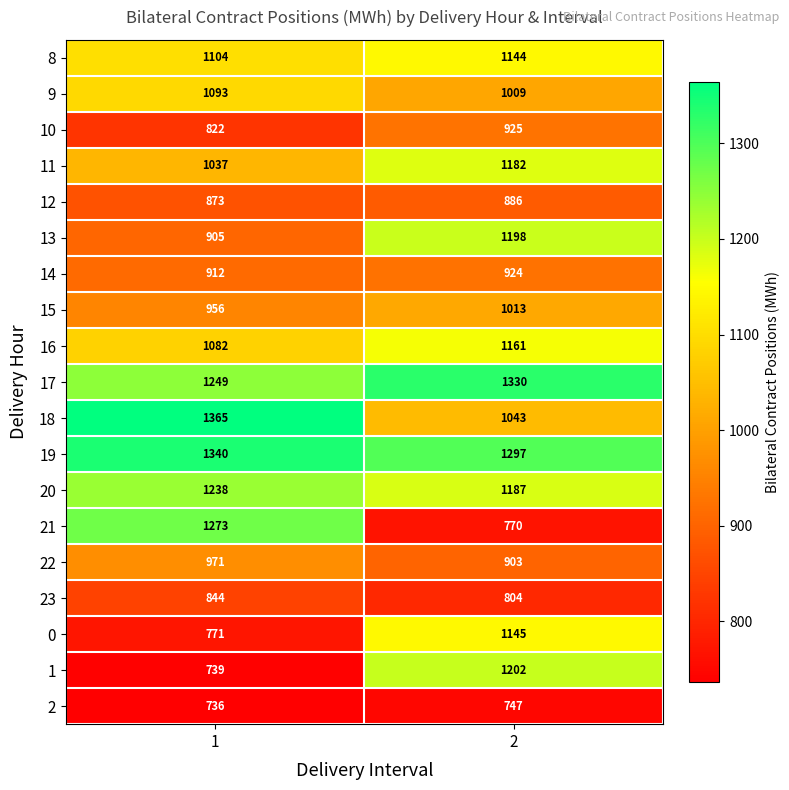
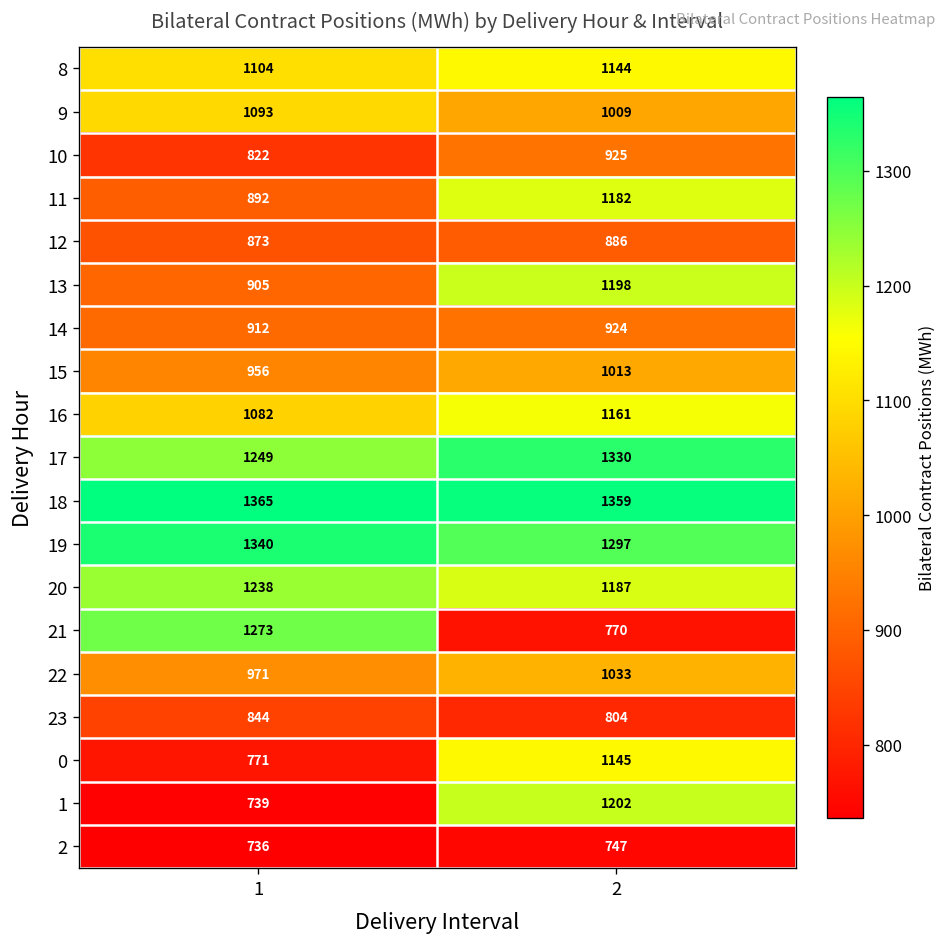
11, 1: 1037 -> 892
18, 2: 1043 -> 1359
22, 2: 903 -> 1033
